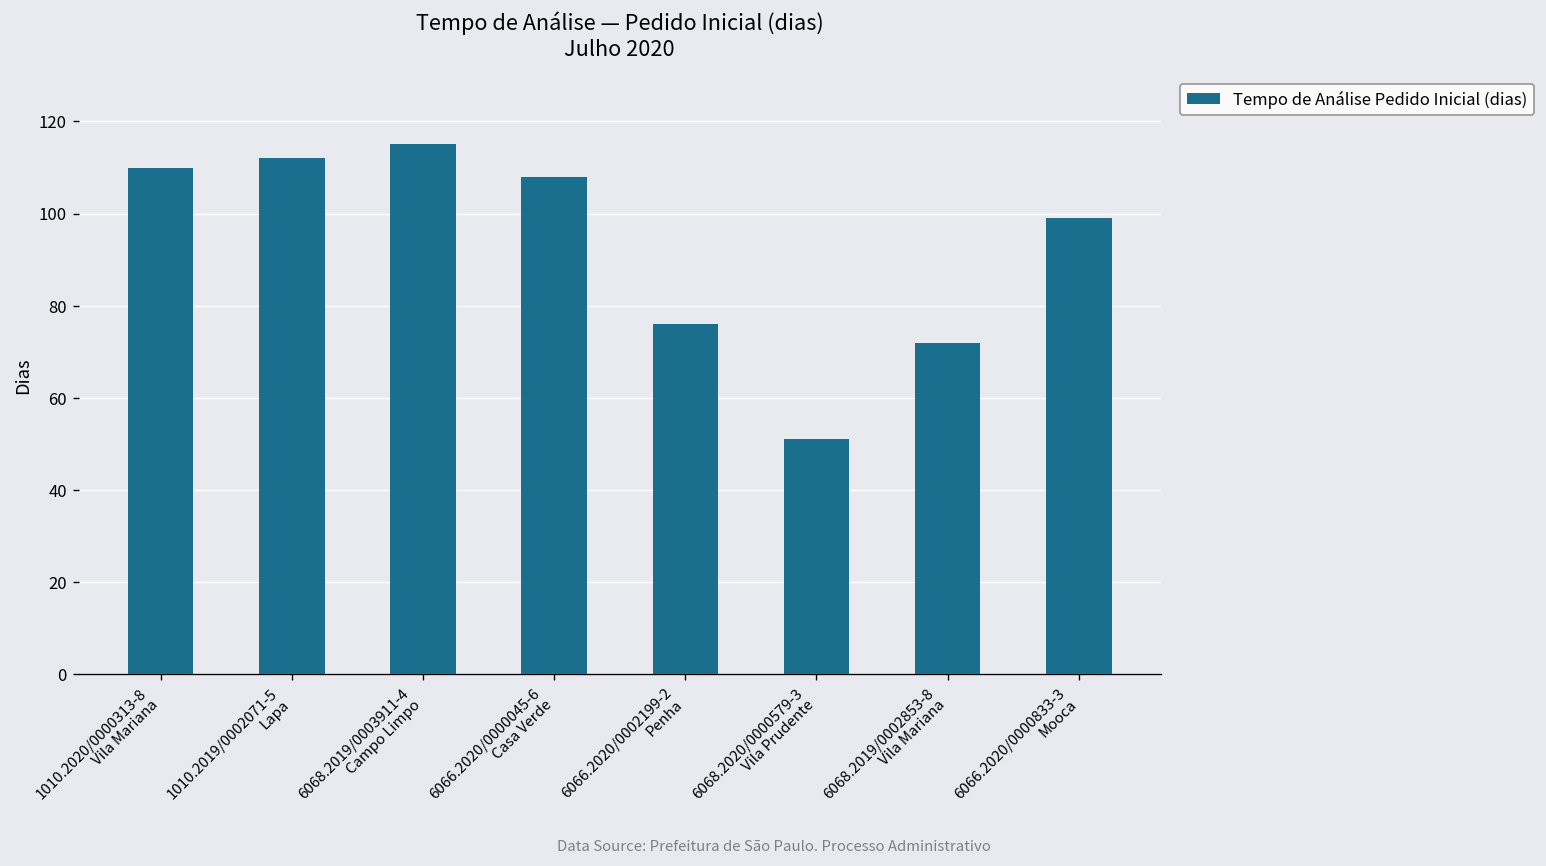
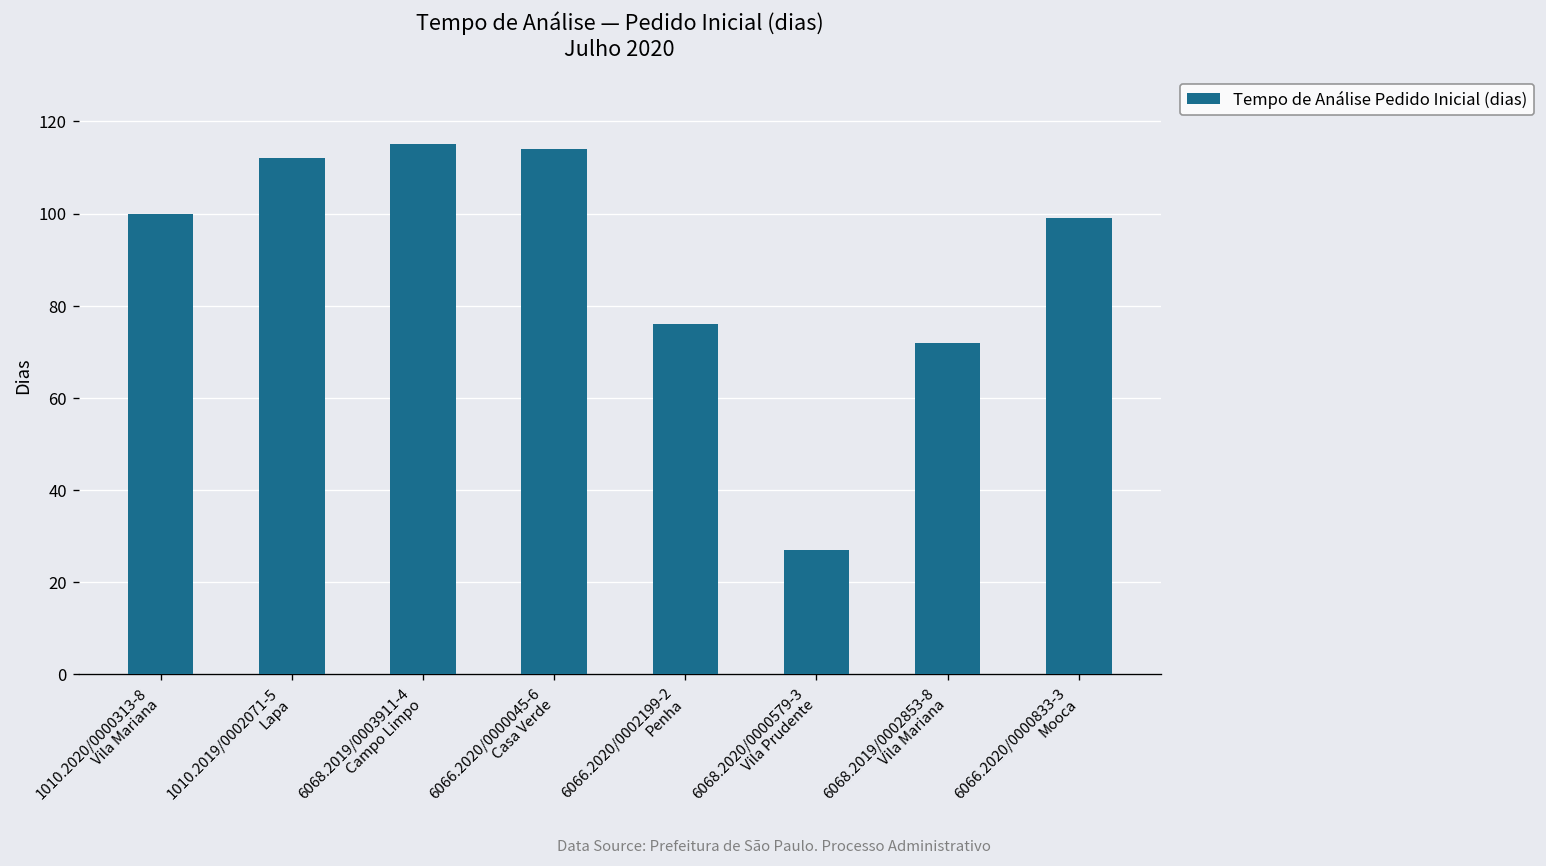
1010.2020/0000313-8 Vila Mariana: 110 -> 100
6066.2020/0000045-6 Casa Verde: 108 -> 114
6068.2020/0000579-3 Vila Prudente: 51 -> 27
